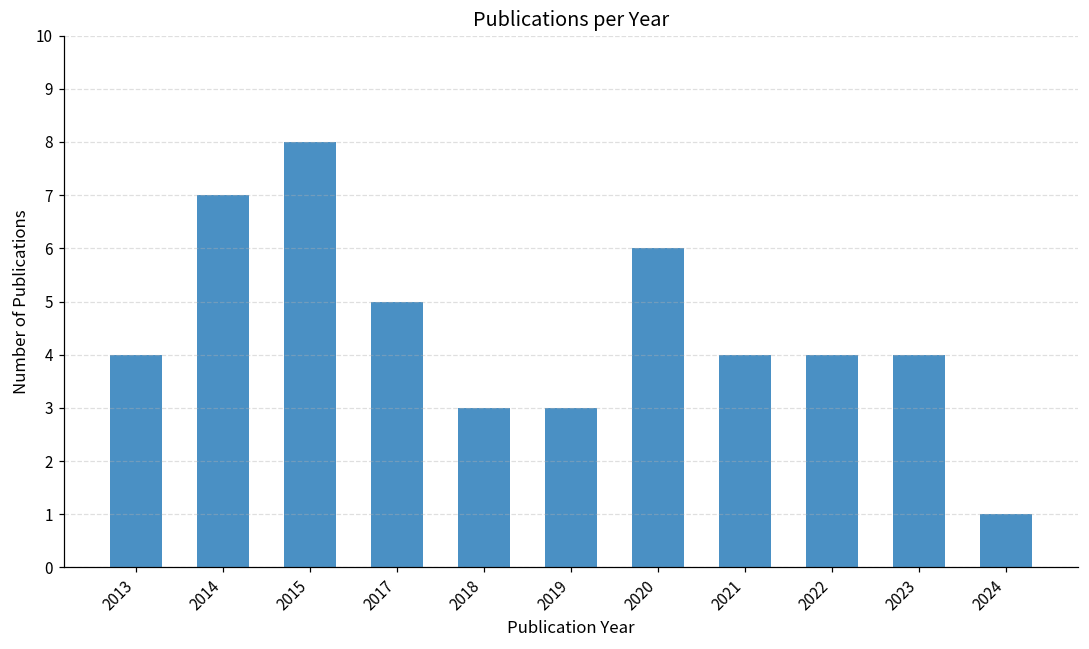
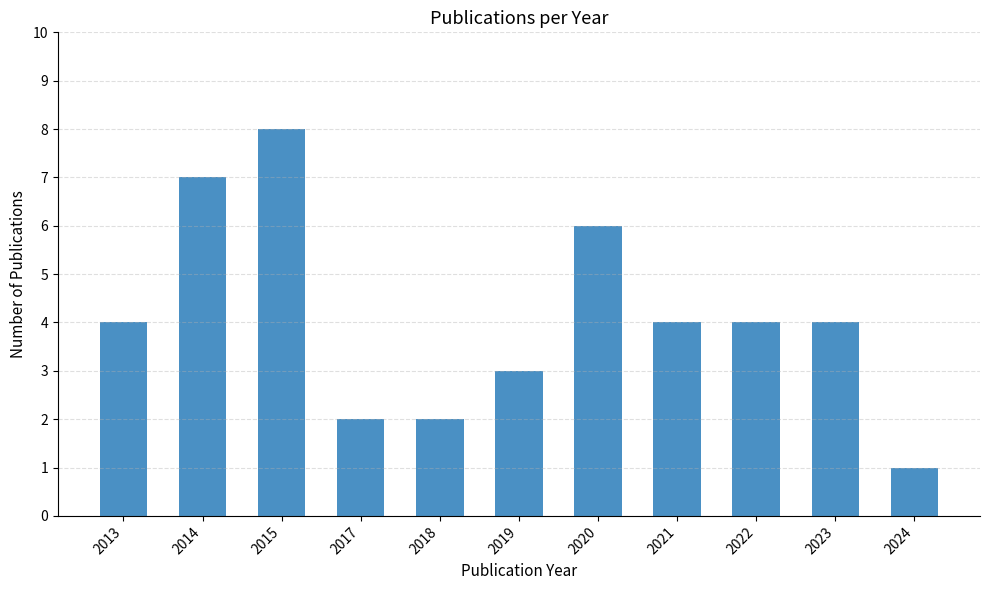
2017: 5 -> 2
2018: 3 -> 2
